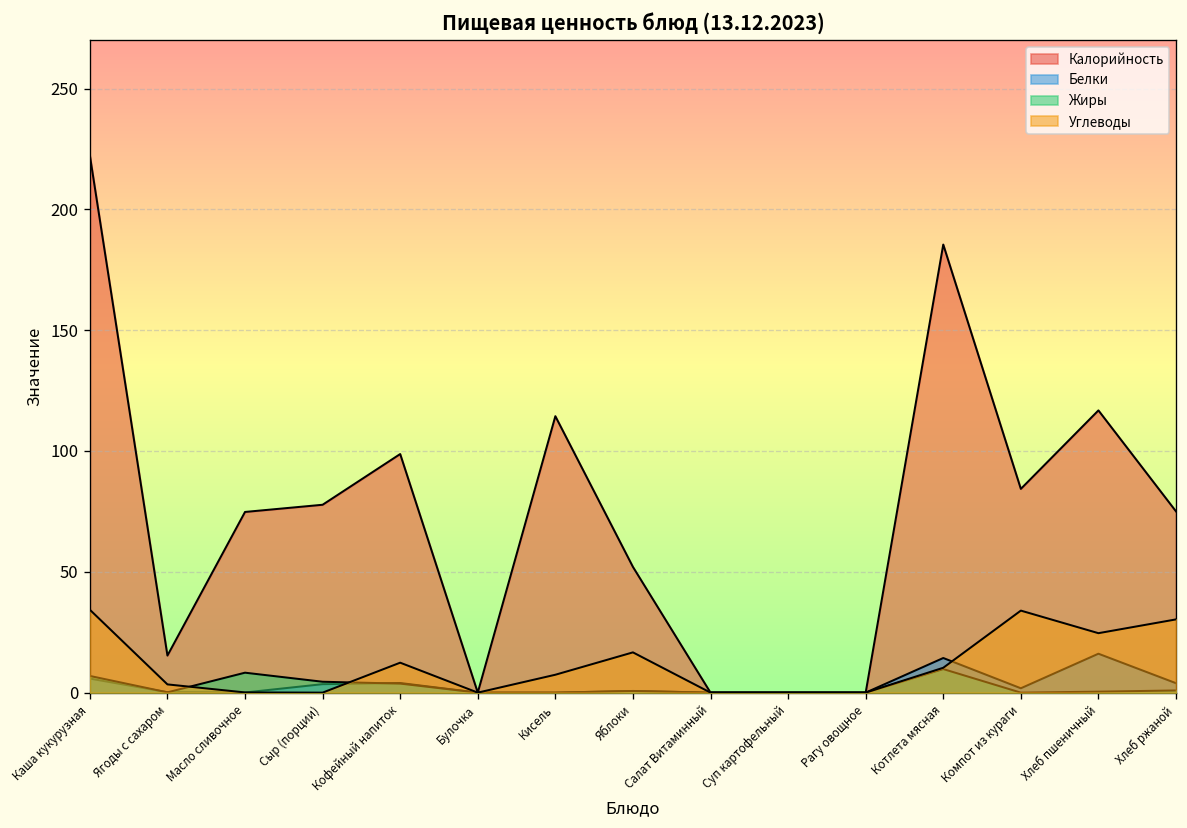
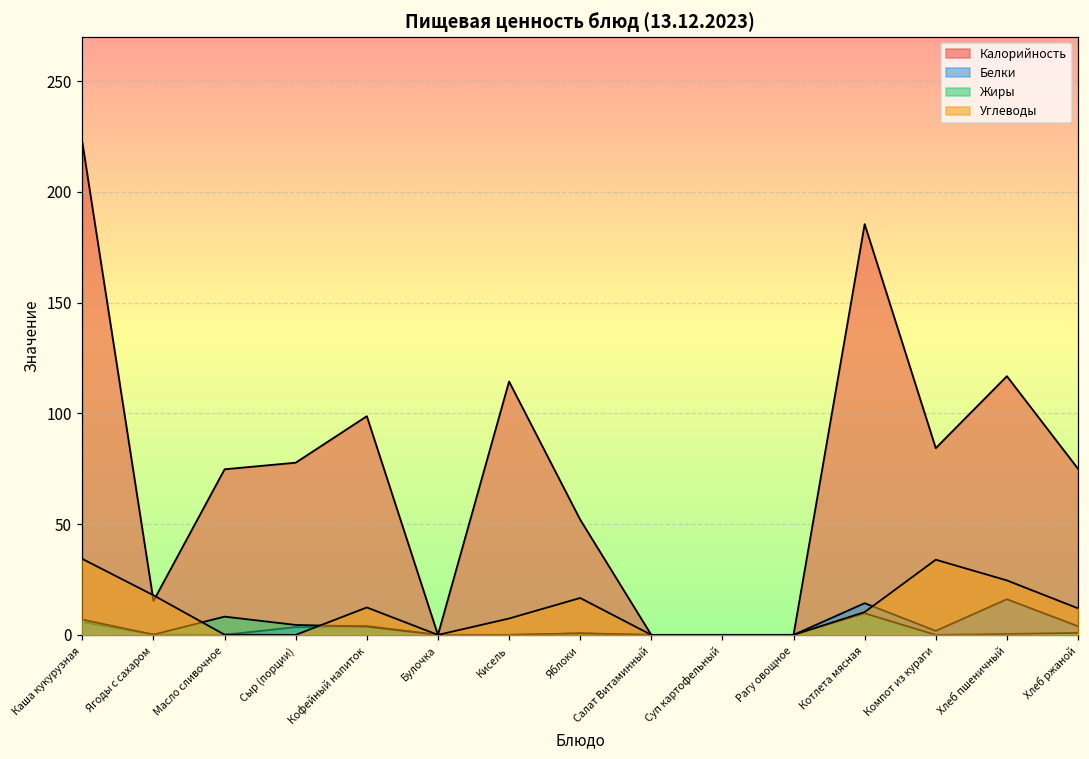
Углеводы, Ягоды с сахаром: 3 -> 18
Углеводы, Хлеб ржаной: 30 -> 12
